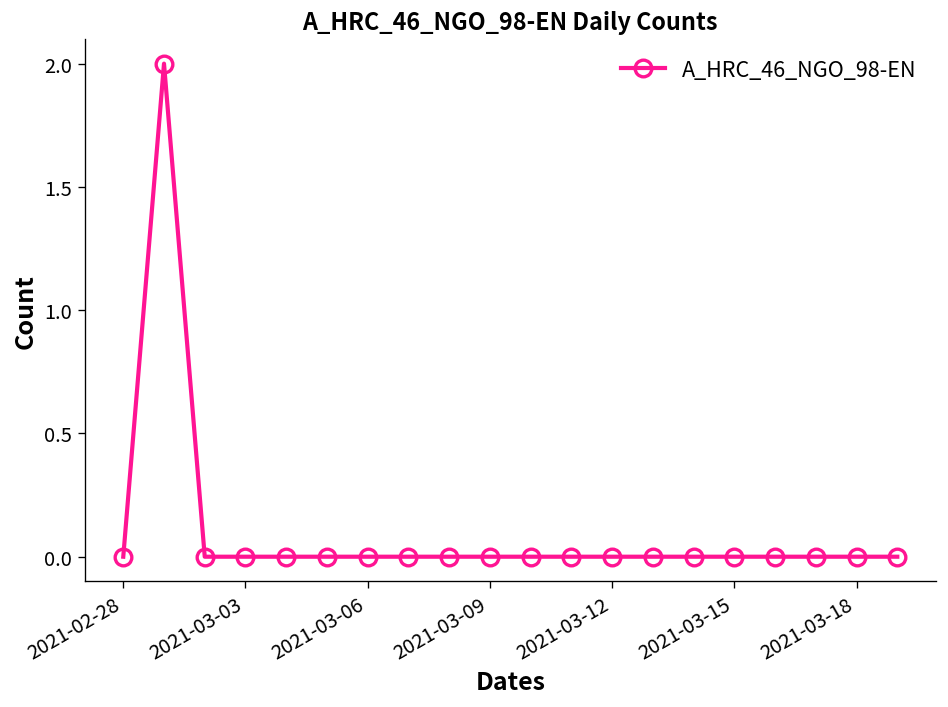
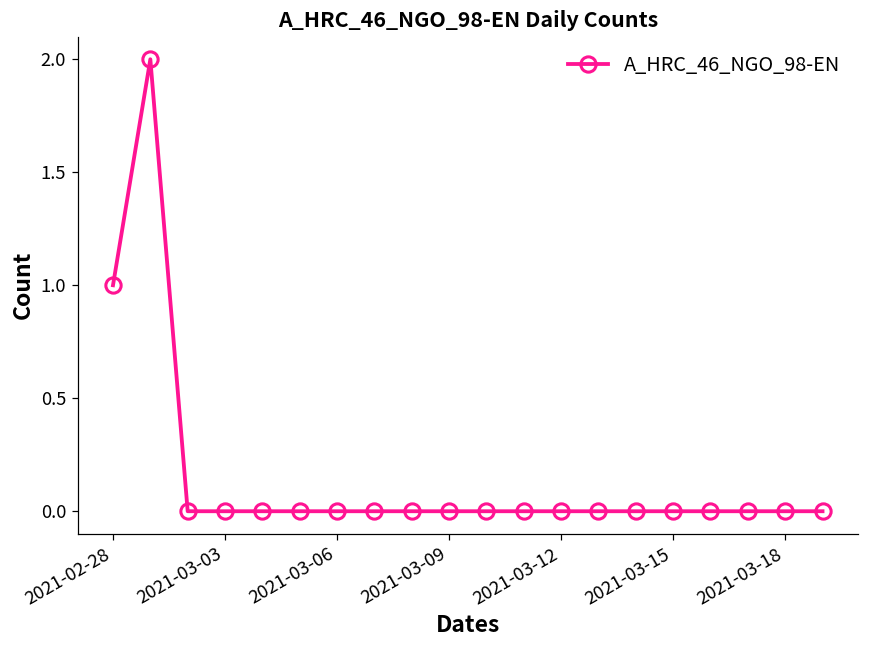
2021-02-28: 0 -> 1
